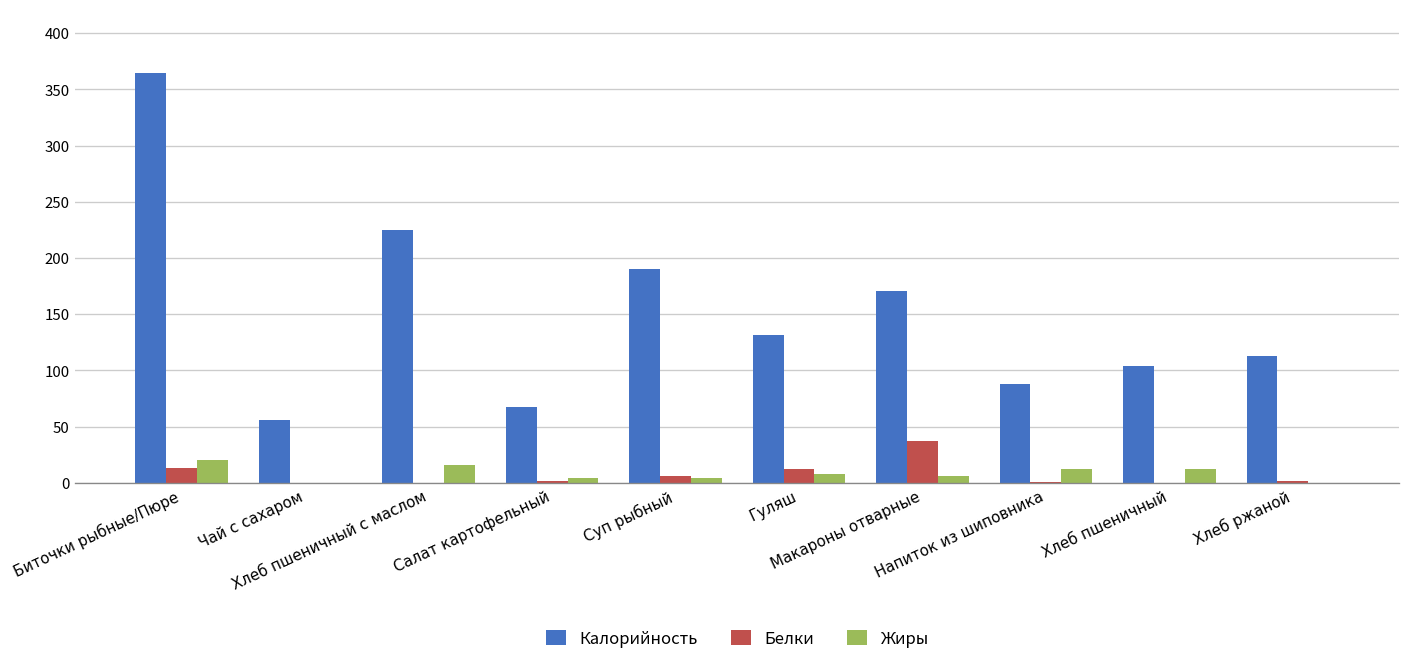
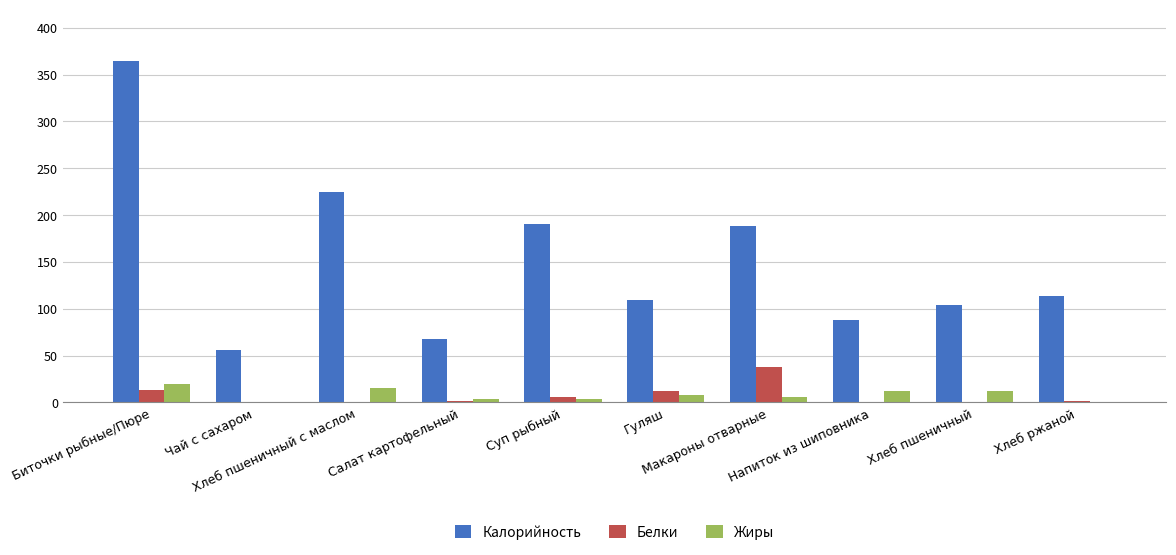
Калорийность, Гуляш: 130 -> 110
Калорийность, Макароны отварные: 170 -> 190
